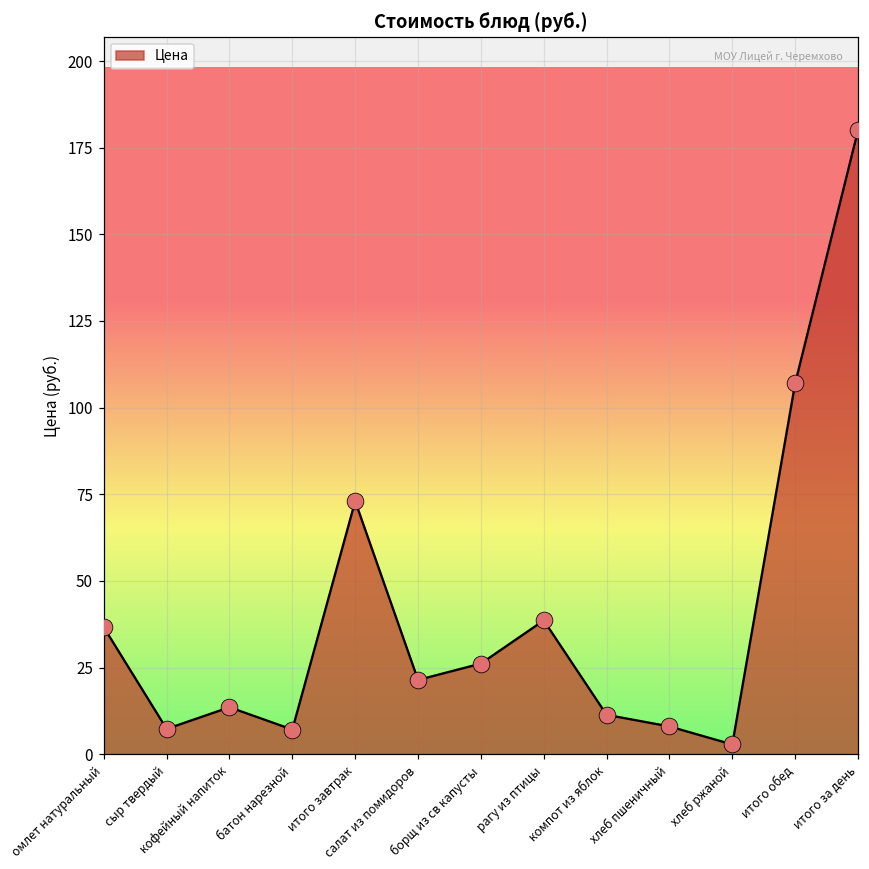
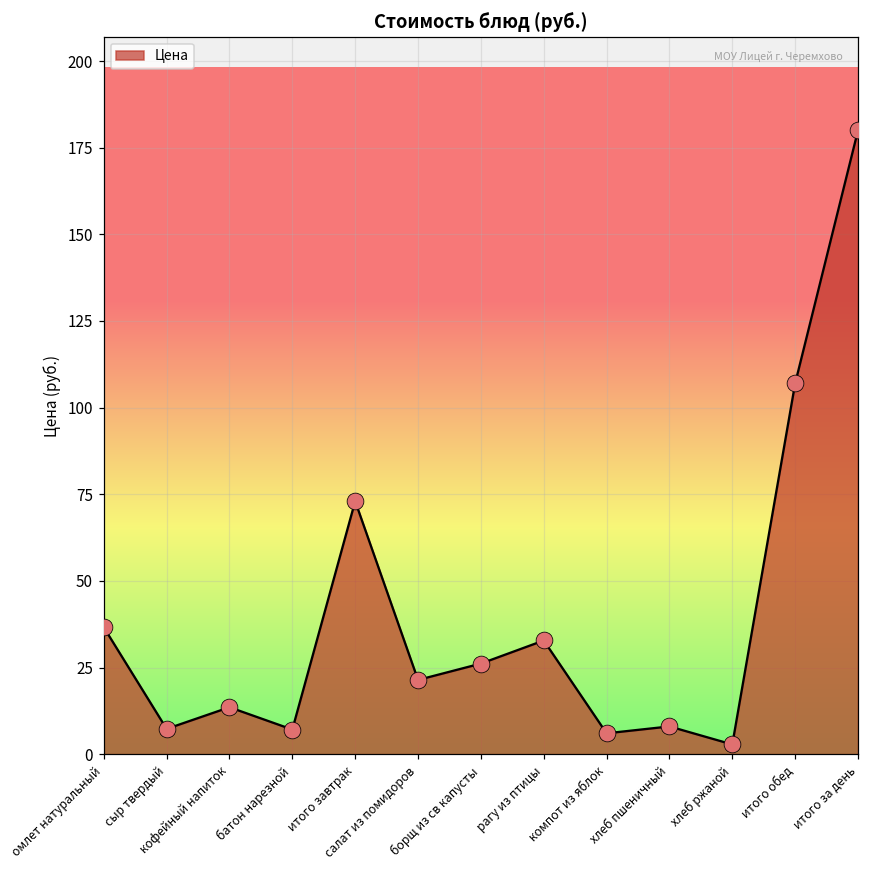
рагу из птицы: 39 -> 33
компот из яблок: 11 -> 6
